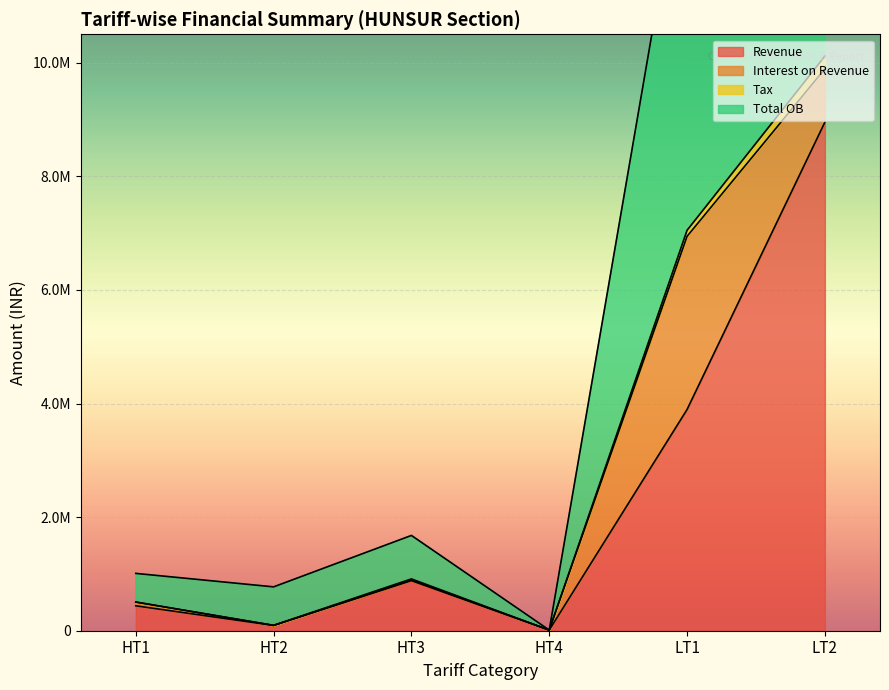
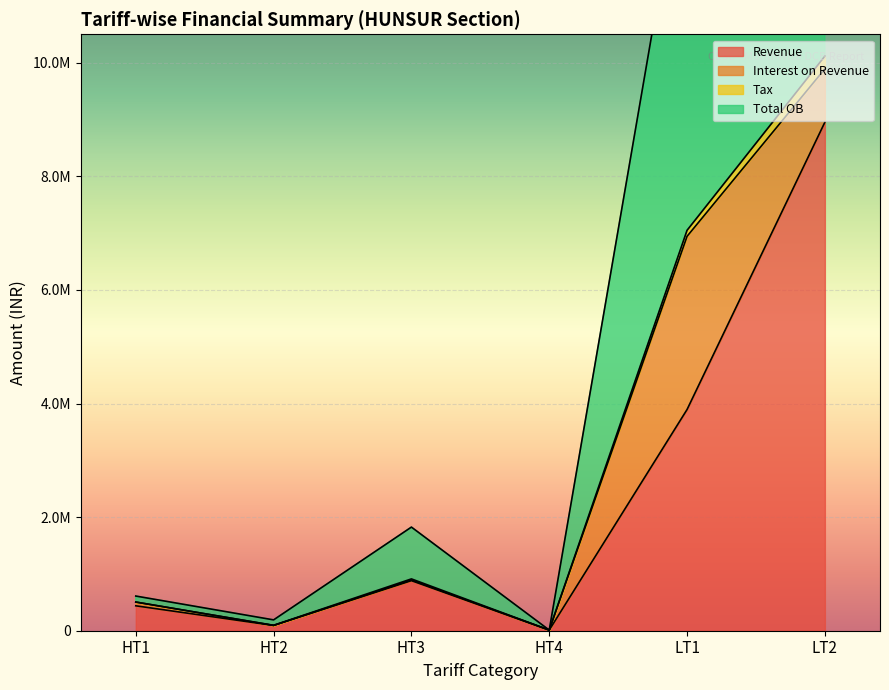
Total OB, HT1: 500000 -> 100000
Total OB, HT2: 700000 -> 100000
Total OB, HT3: 800000 -> 900000
